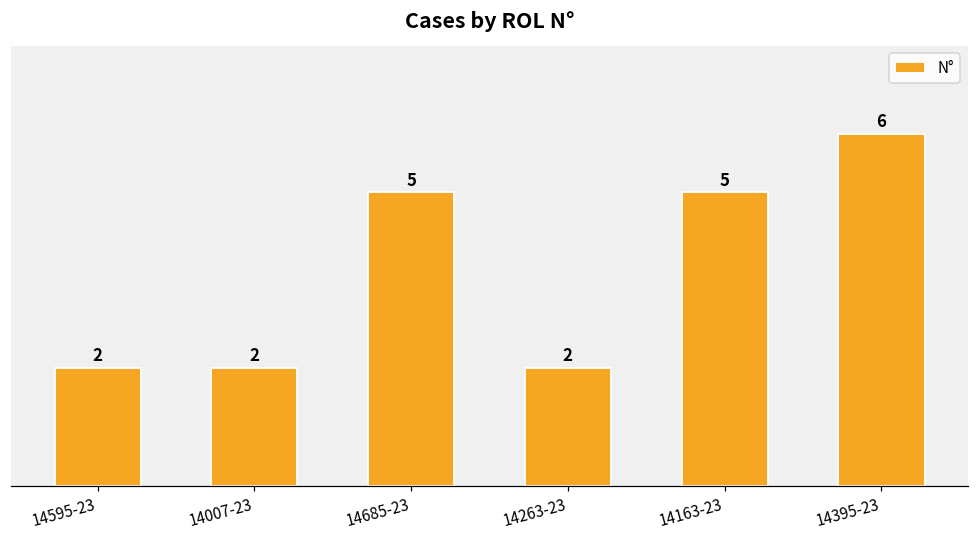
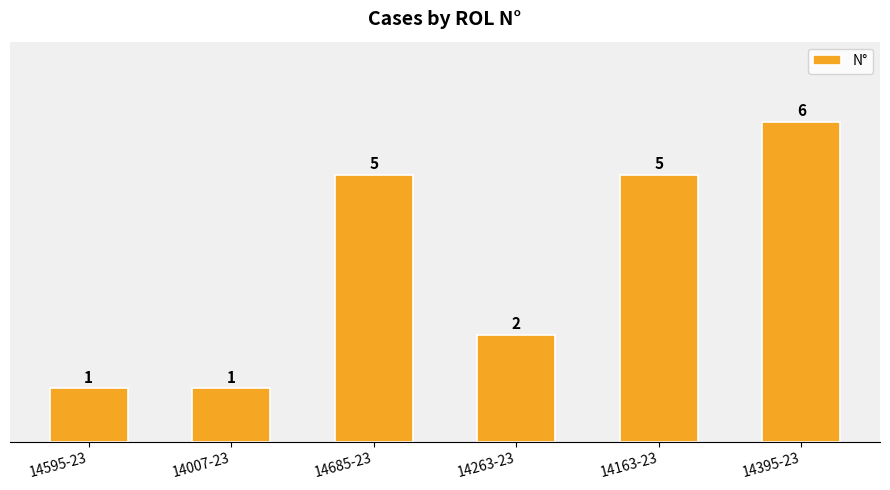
14595-23: 2 -> 1
14007-23: 2 -> 1
